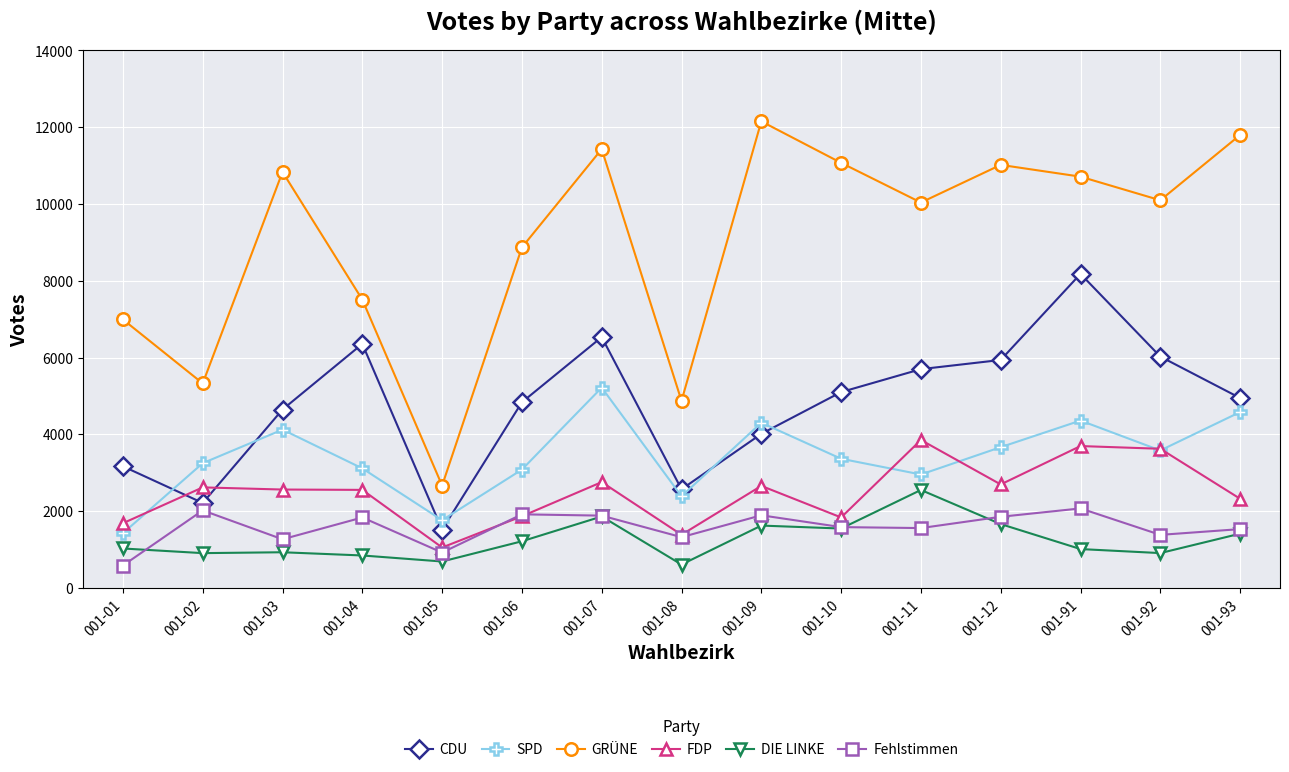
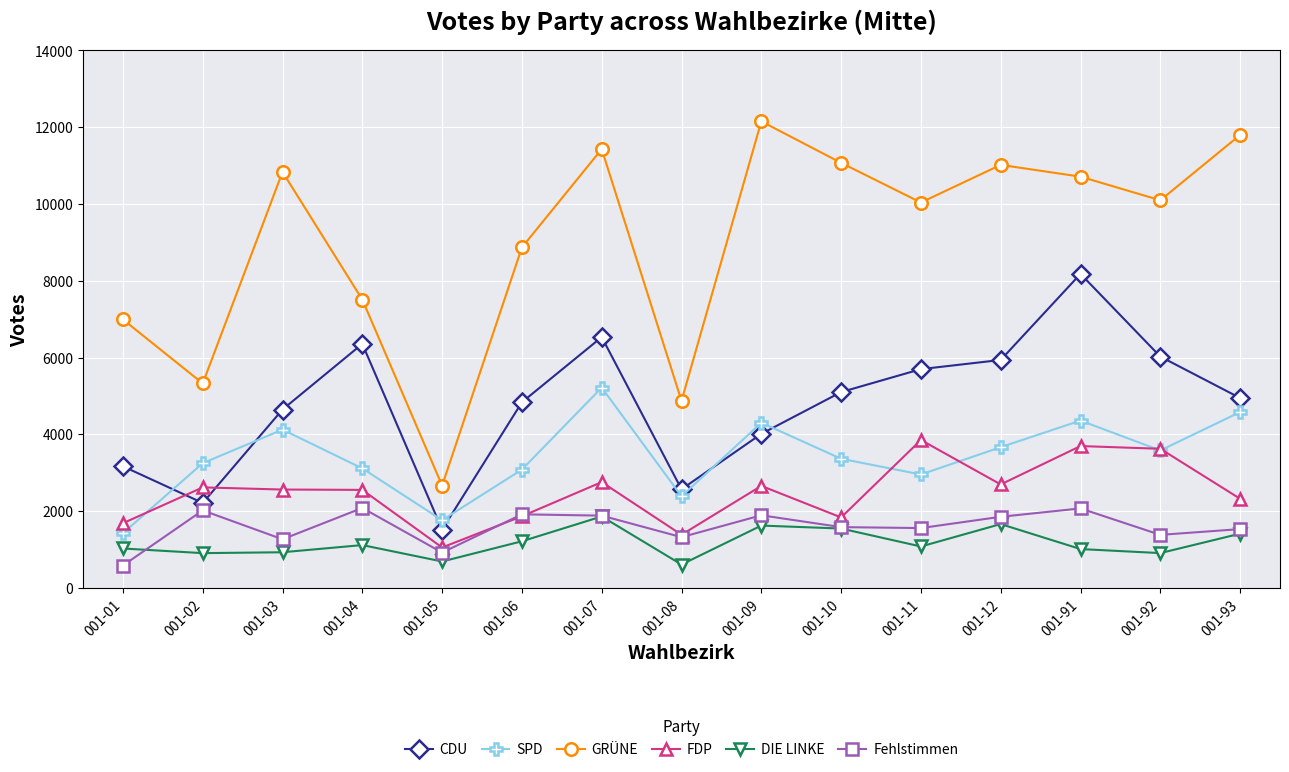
DIE LINKE, 001-04: 800 -> 1100
Fehlstimmen, 001-04: 1800 -> 2100
DIE LINKE, 001-11: 2500 -> 1100
